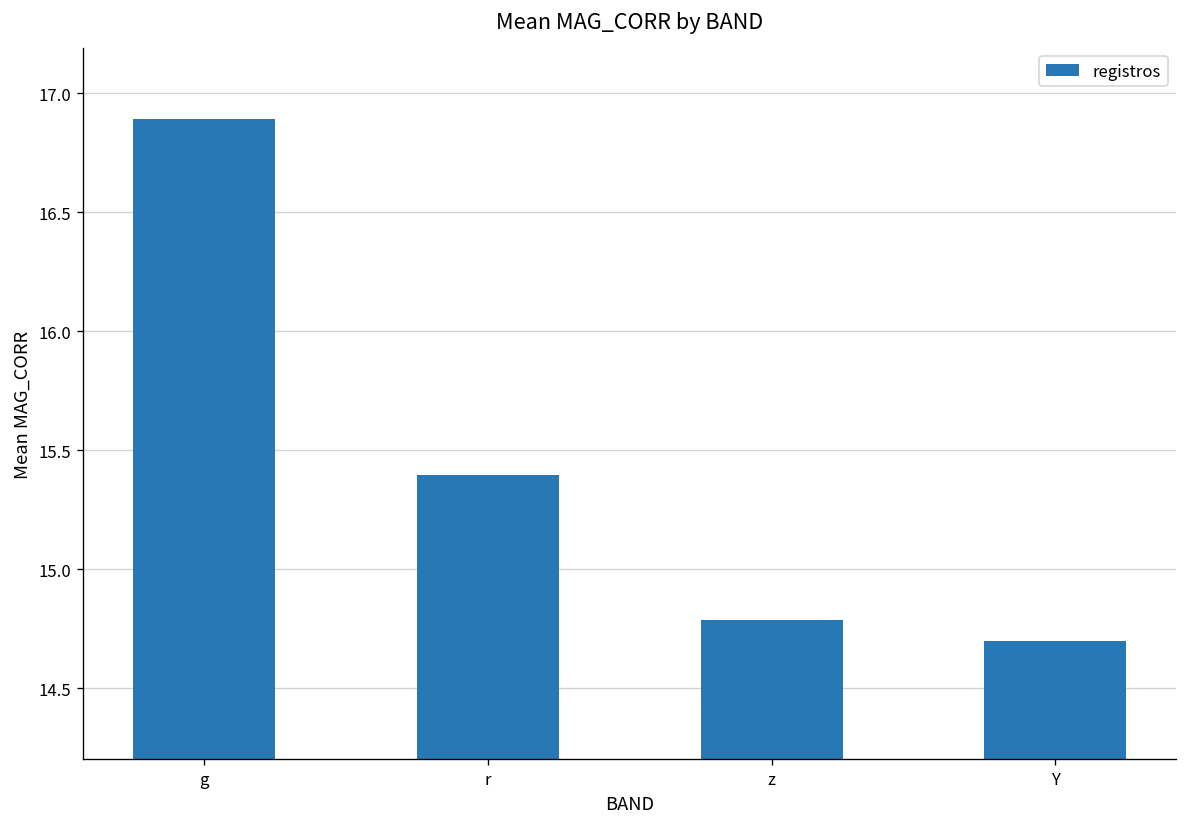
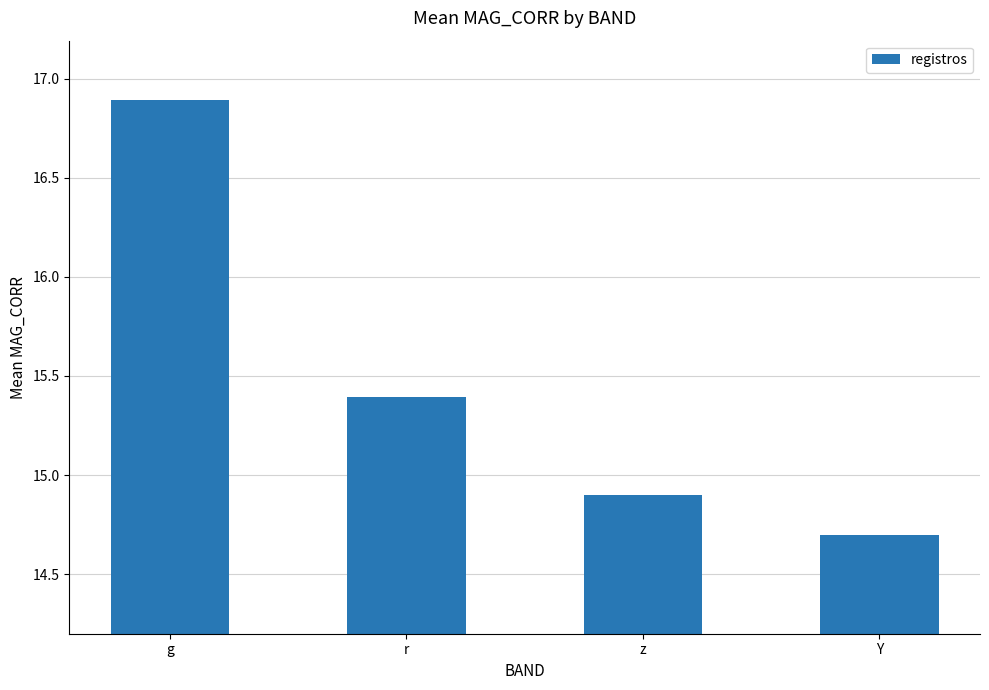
z: 14.79 -> 14.90
